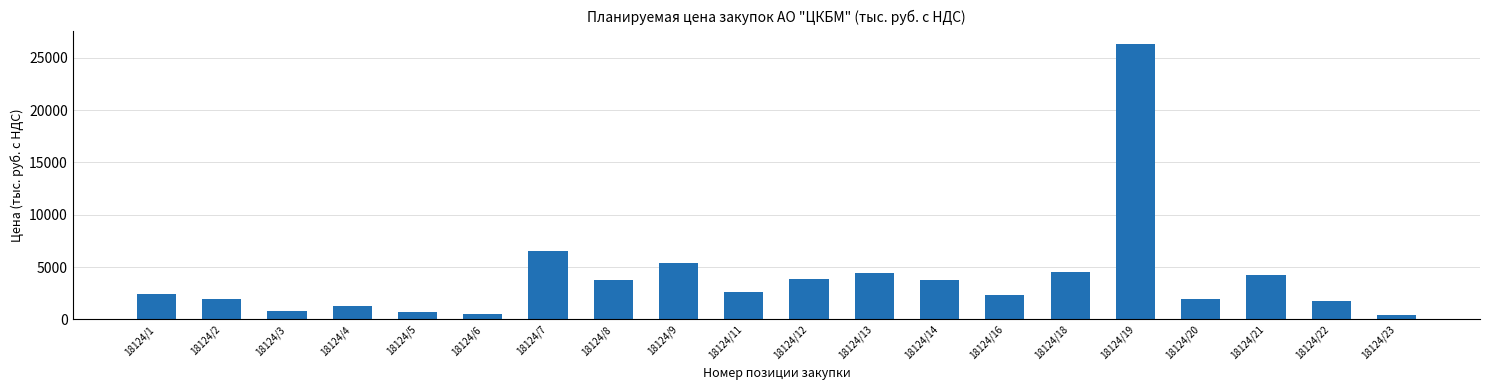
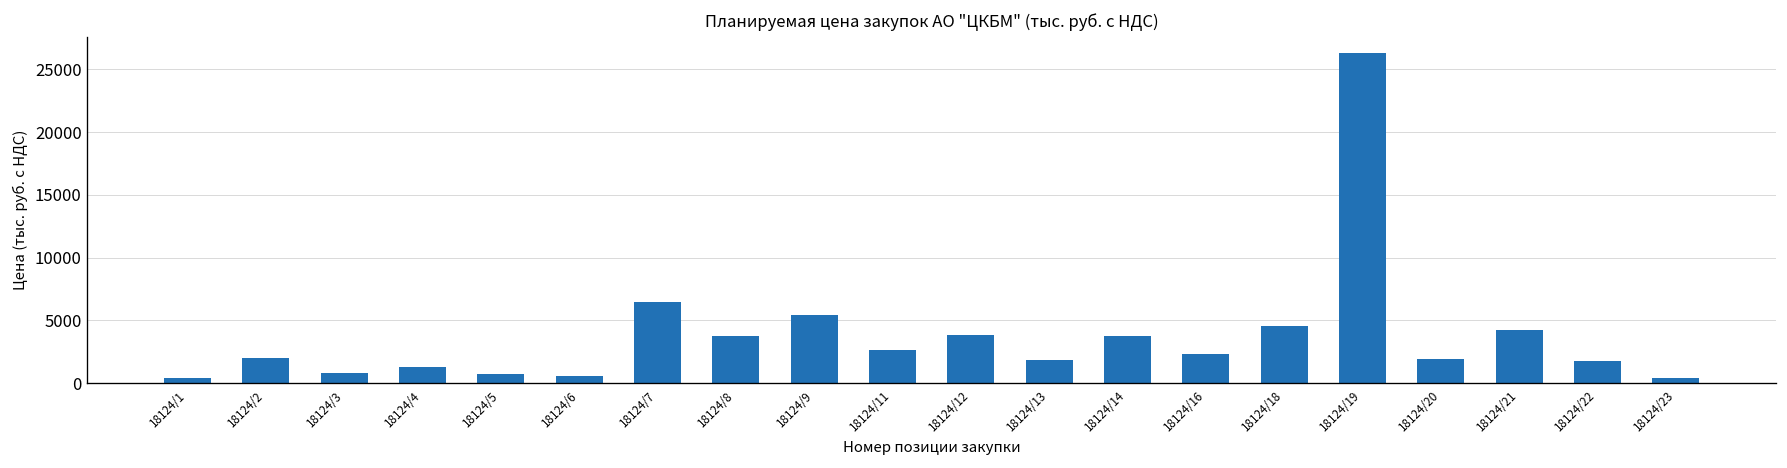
18124/1: 2500 -> 400
18124/13: 4400 -> 1900
